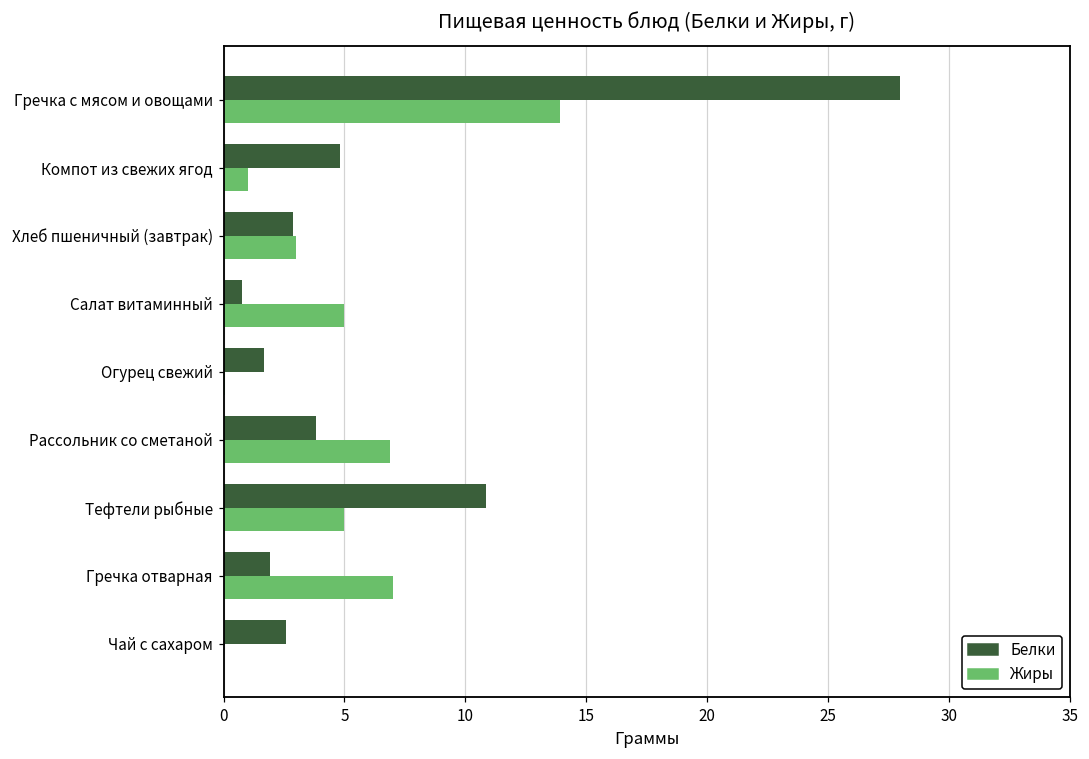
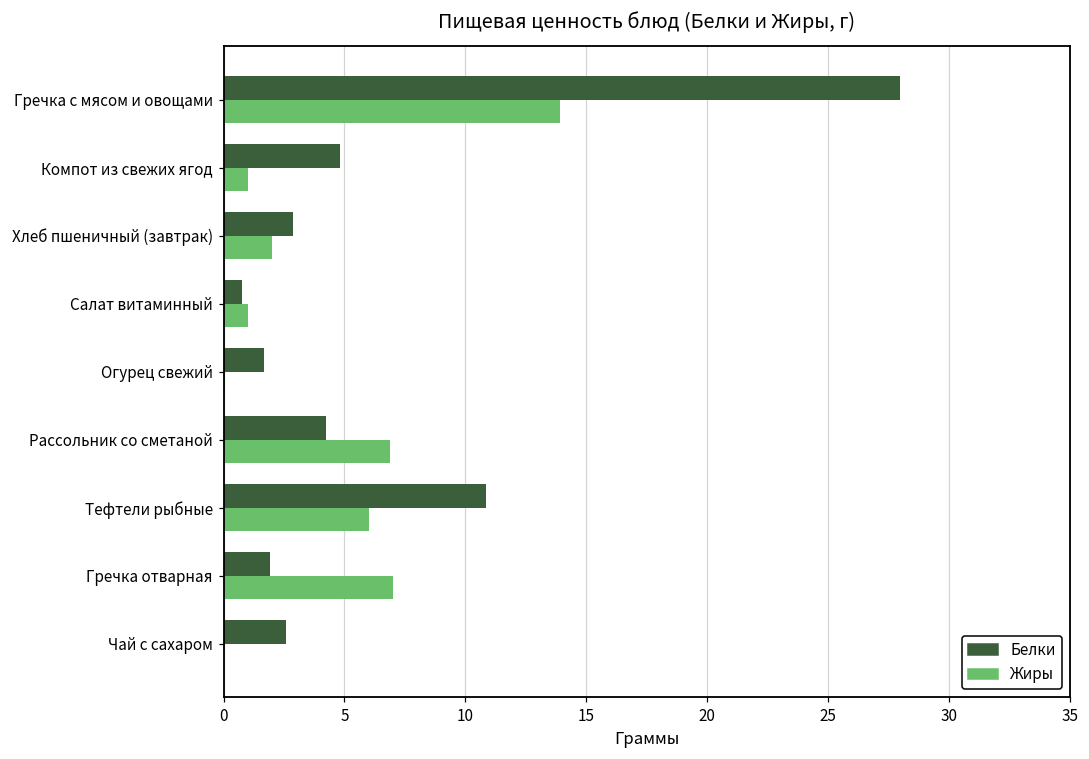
Жиры, Хлеб пшеничный (завтрак): 3 -> 2
Жиры, Салат витаминный: 5 -> 1
Белки, Рассольник со сметаной: 3.8 -> 4.2
Жиры, Тефтели рыбные: 5 -> 6
